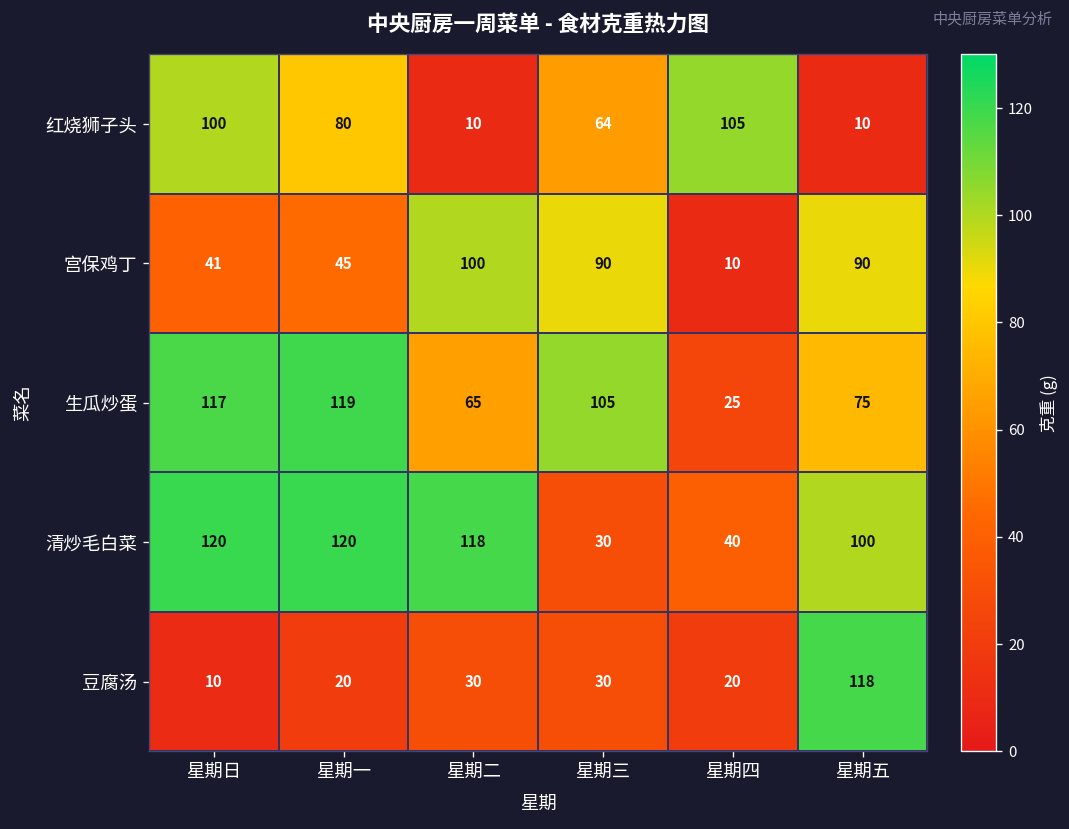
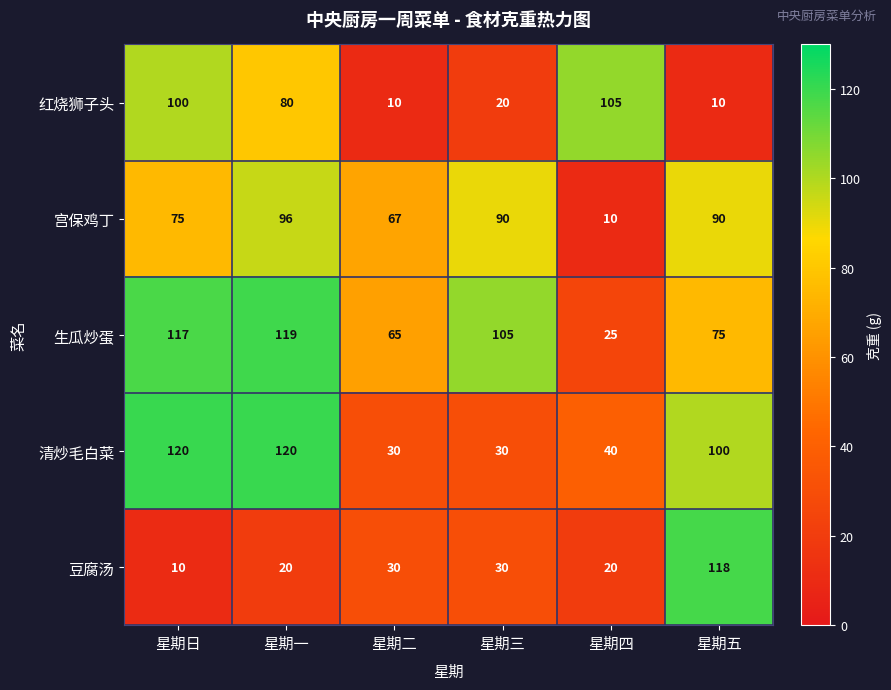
红烧狮子头, 星期三: 64 -> 20
宫保鸡丁, 星期日: 41 -> 75
宫保鸡丁, 星期一: 45 -> 96
宫保鸡丁, 星期二: 100 -> 67
清炒毛白菜, 星期二: 118 -> 30
